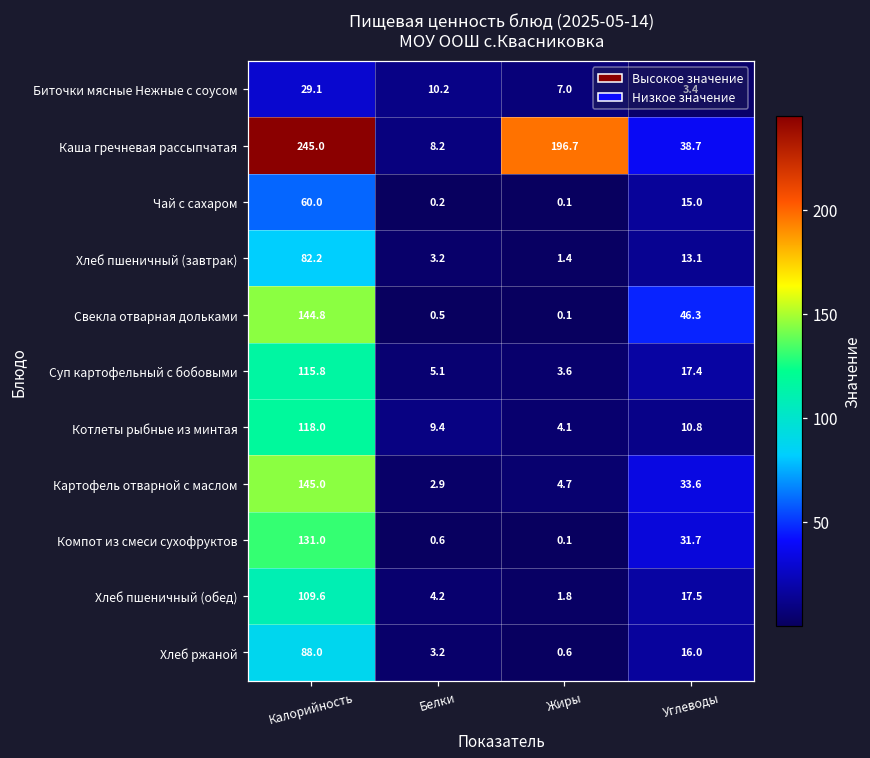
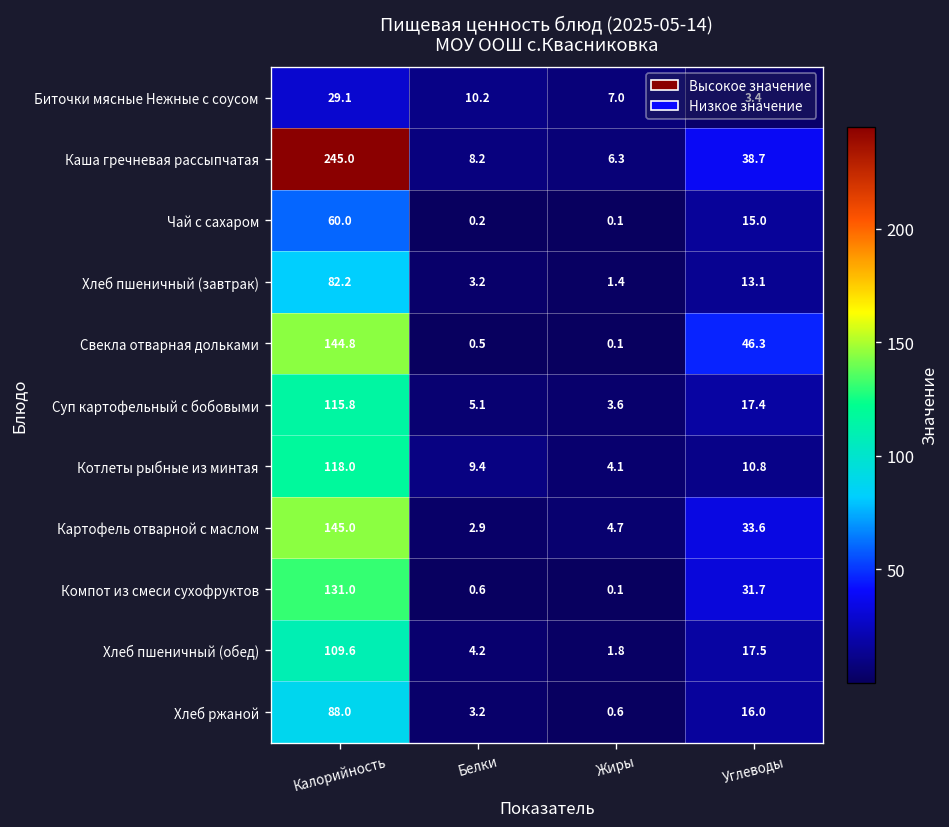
Каша гречневая рассыпчатая, Жиры: 196.7 -> 6.3
